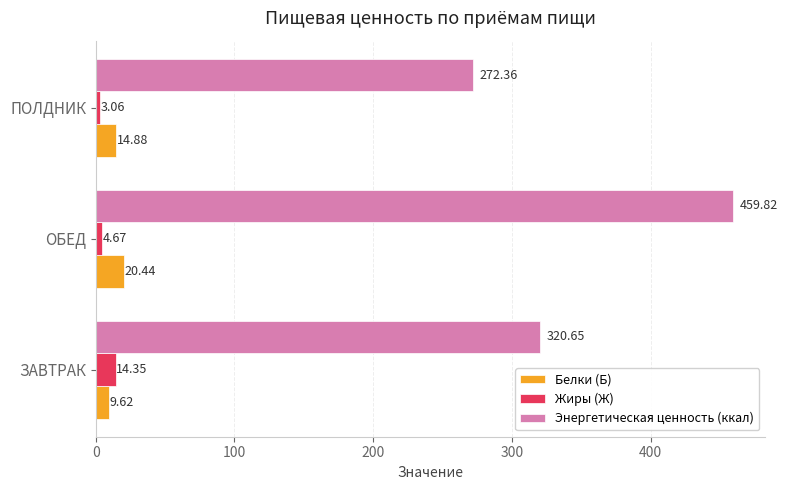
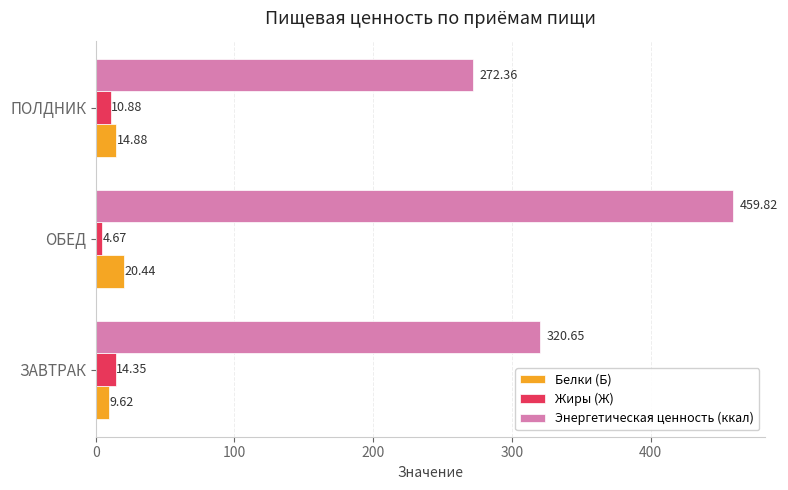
Жиры (Ж), ПОЛДНИК: 3.06 -> 10.88
